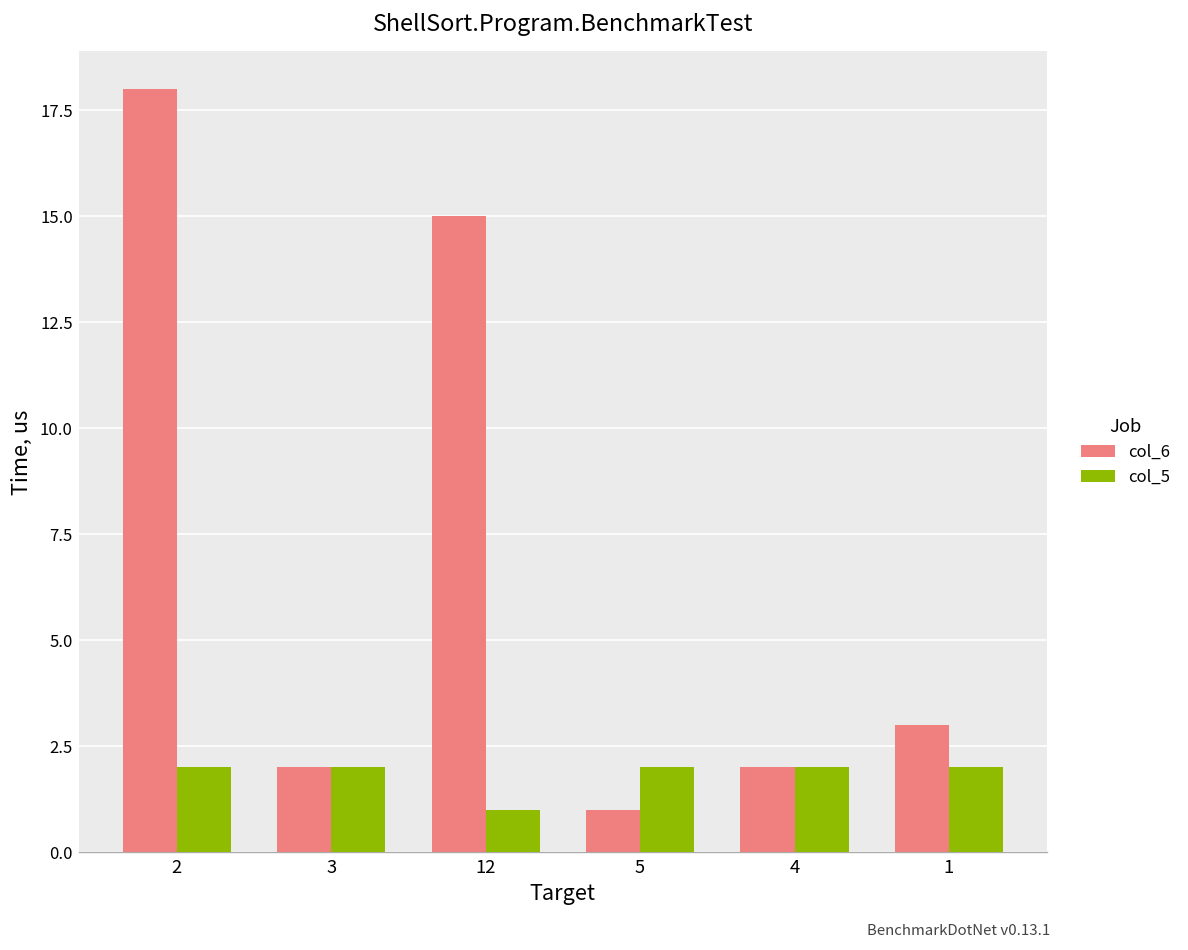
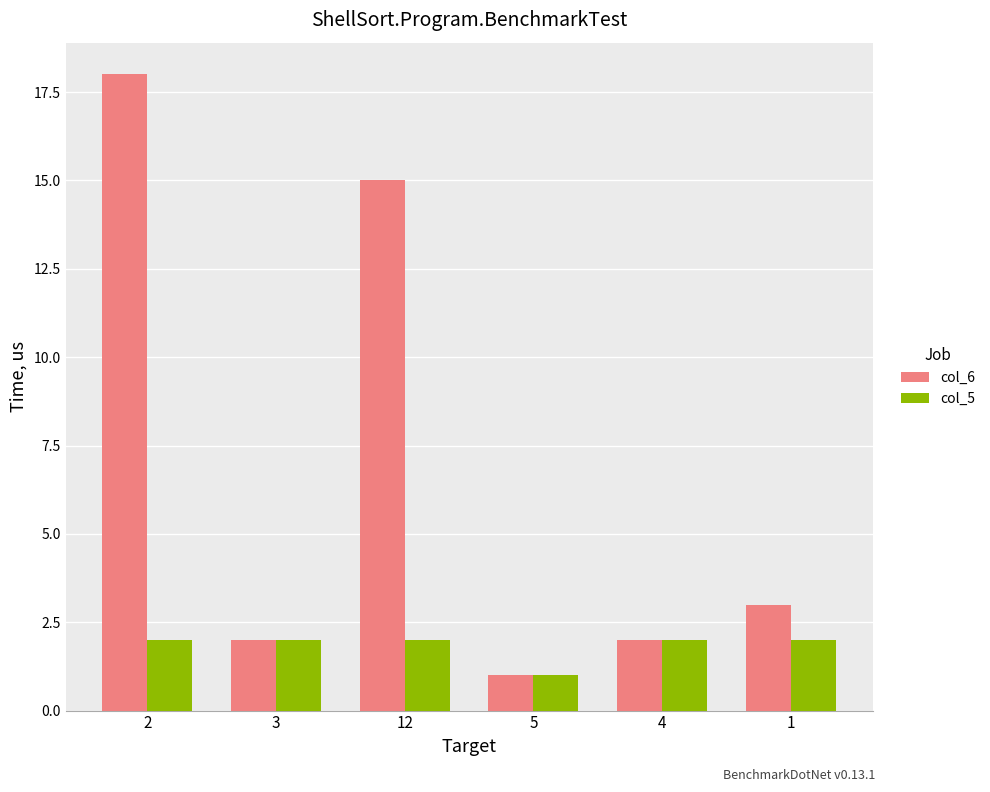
col_5, 12: 1 -> 2
col_5, 5: 2 -> 1
